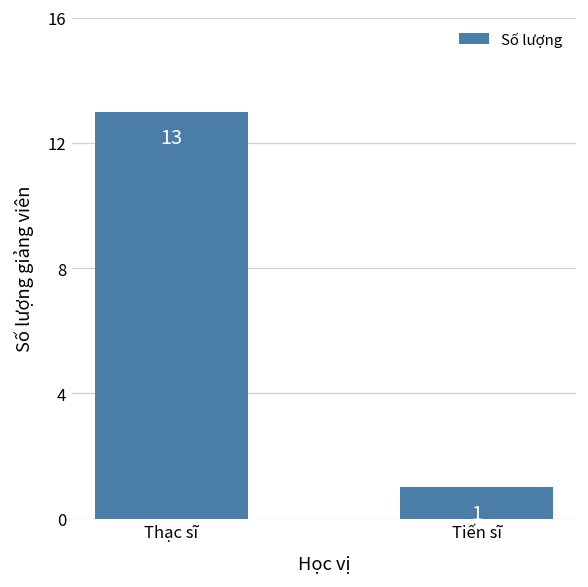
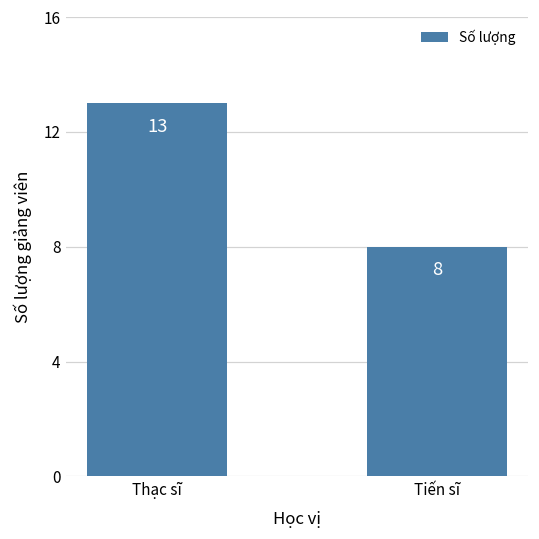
Tiến sĩ: 1 -> 8
